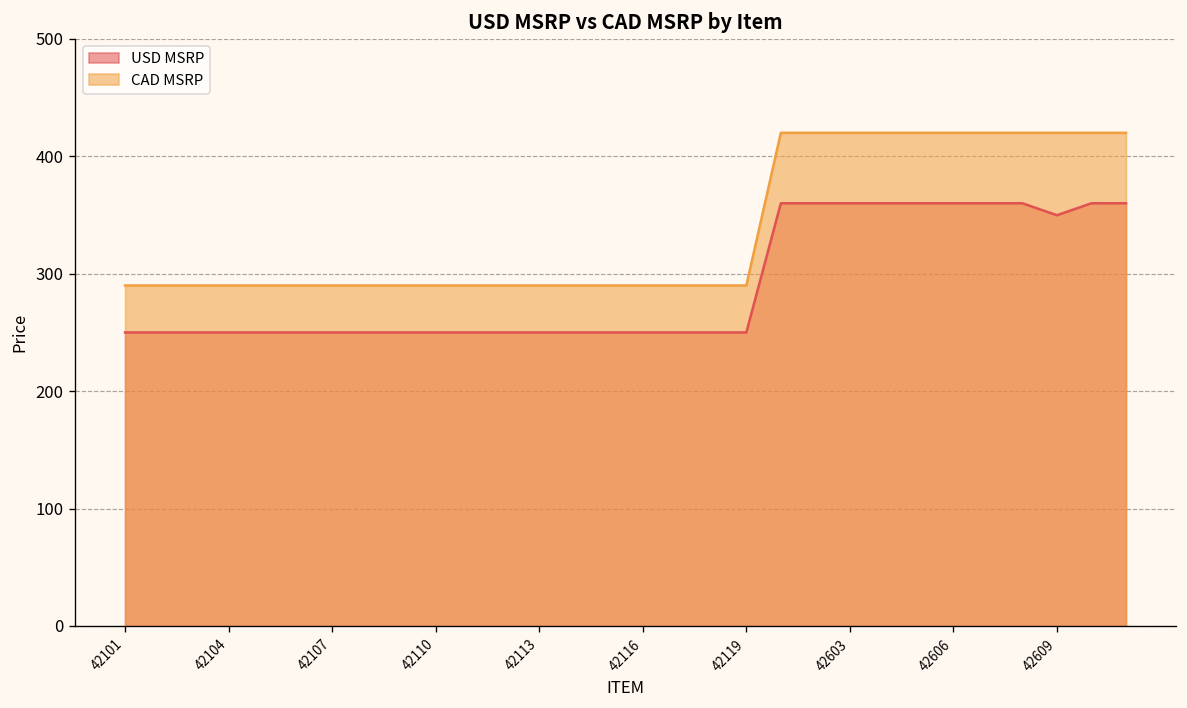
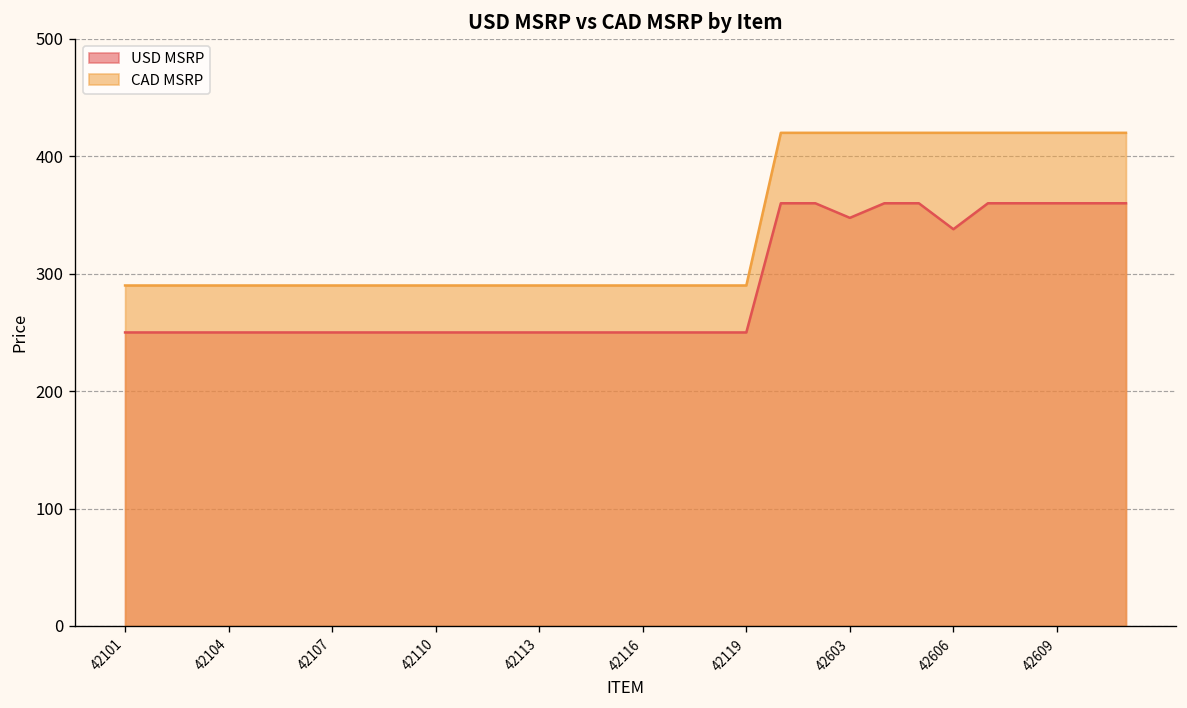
USD MSRP, 42603: 360 -> 350
USD MSRP, 42606: 360 -> 340
USD MSRP, 42609: 350 -> 360
